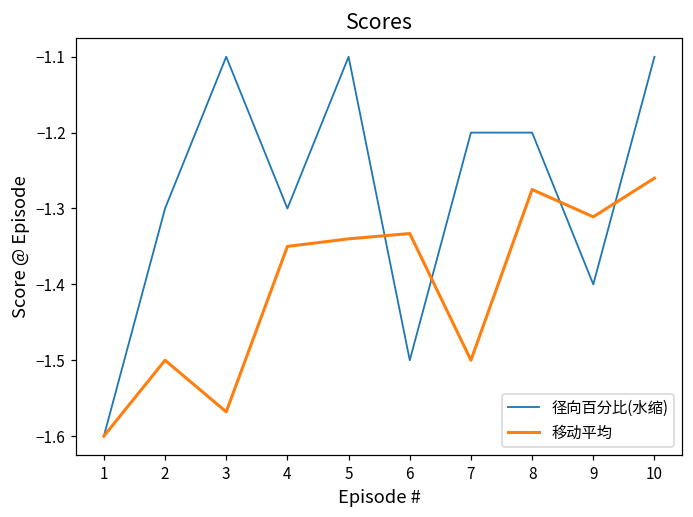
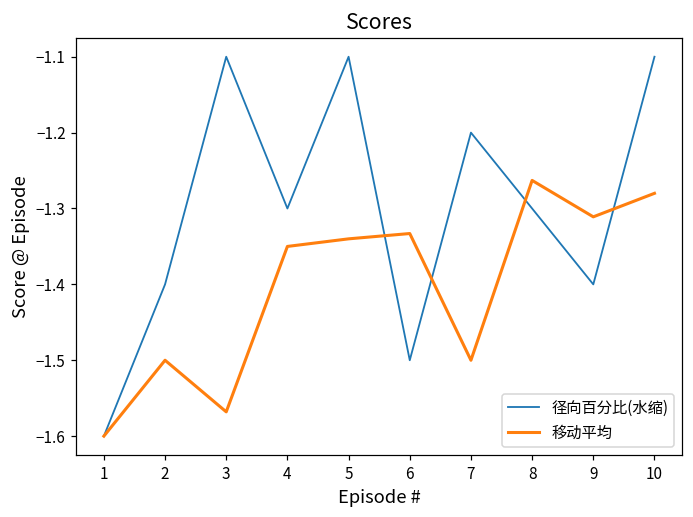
径向百分比(水缩), 2: -1.3 -> -1.4
径向百分比(水缩), 8: -1.2 -> -1.3
移动平均, 8: -1.28 -> -1.26
移动平均, 10: -1.26 -> -1.28
